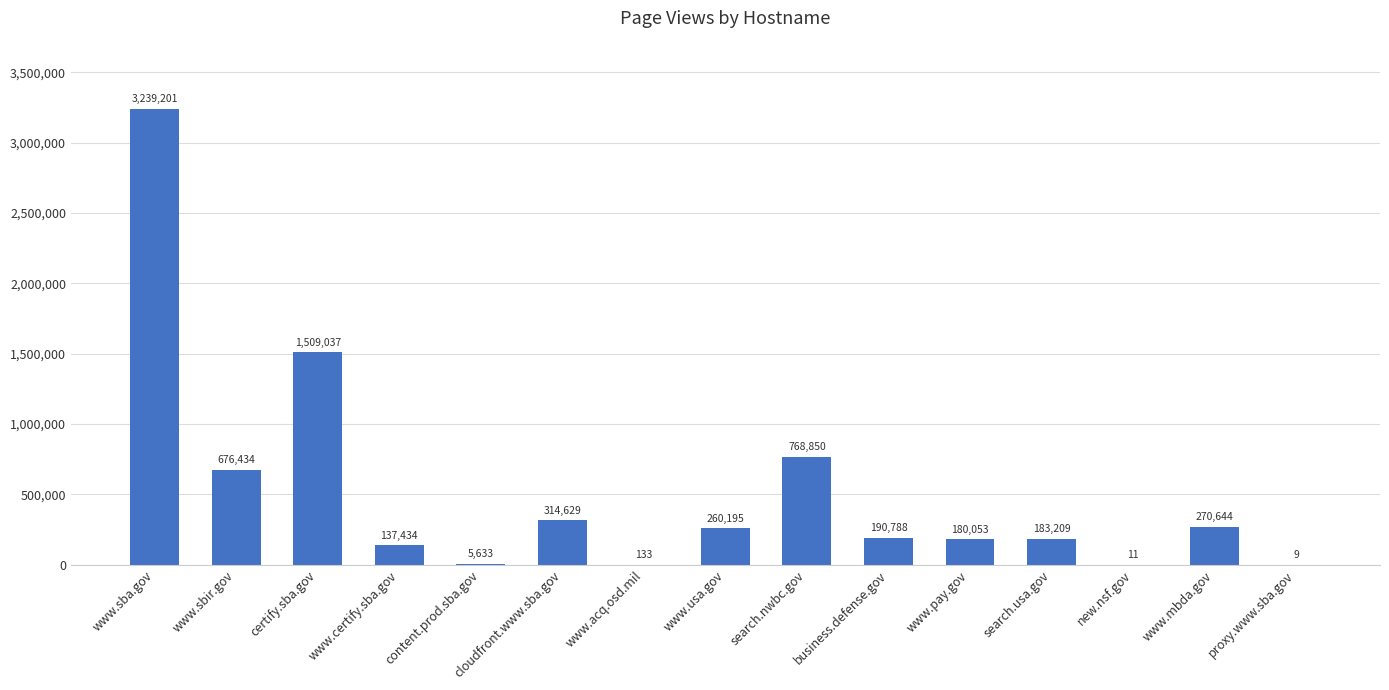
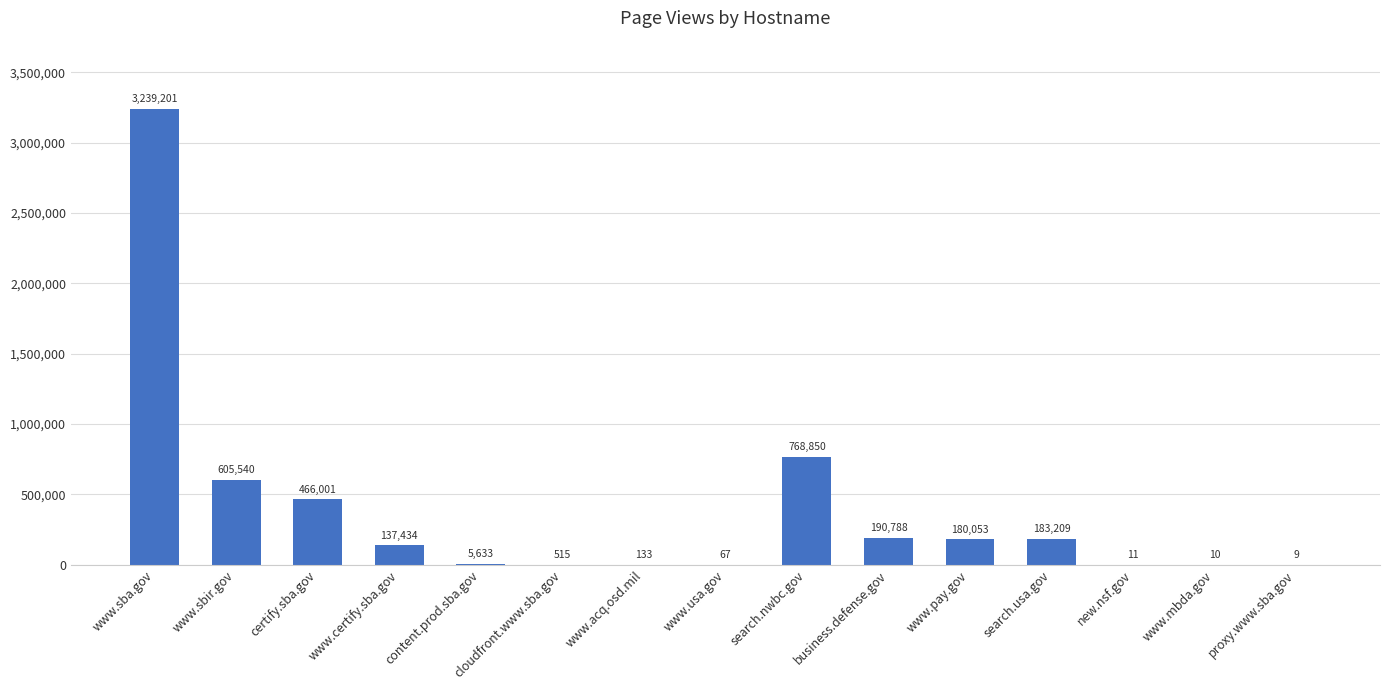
www.sbir.gov: 676,434 -> 605,540
certify.sba.gov: 1,509,037 -> 466,001
cloudfront.www.sba.gov: 314,629 -> 515
www.usa.gov: 260,195 -> 67
www.mbda.gov: 270,644 -> 10
